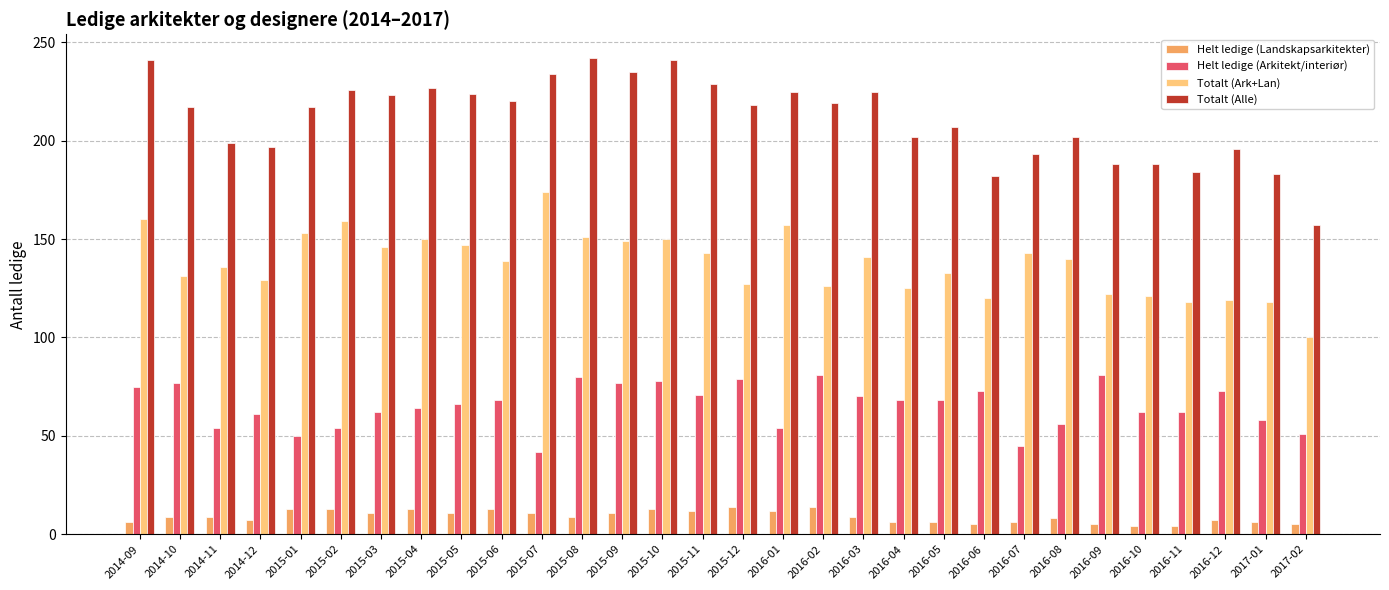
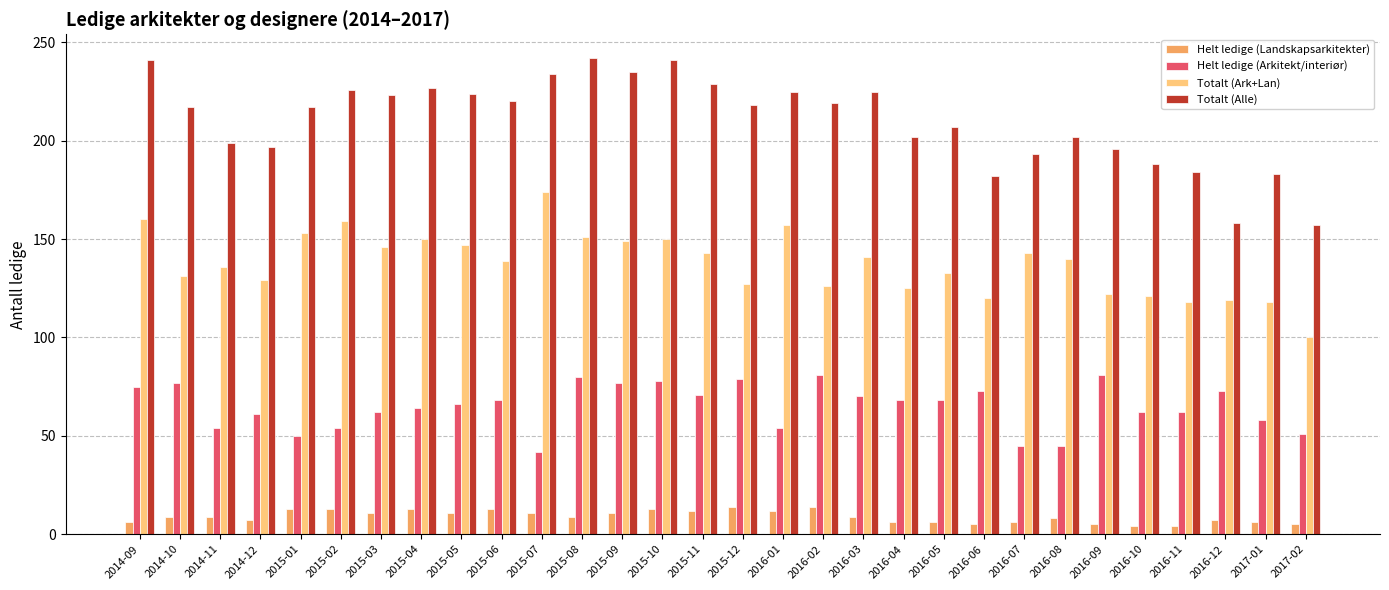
Helt ledige (Arkitekt/interiør), 2016-08: 56 -> 45
Totalt (Alle), 2016-09: 188 -> 196
Totalt (Alle), 2016-12: 196 -> 158
